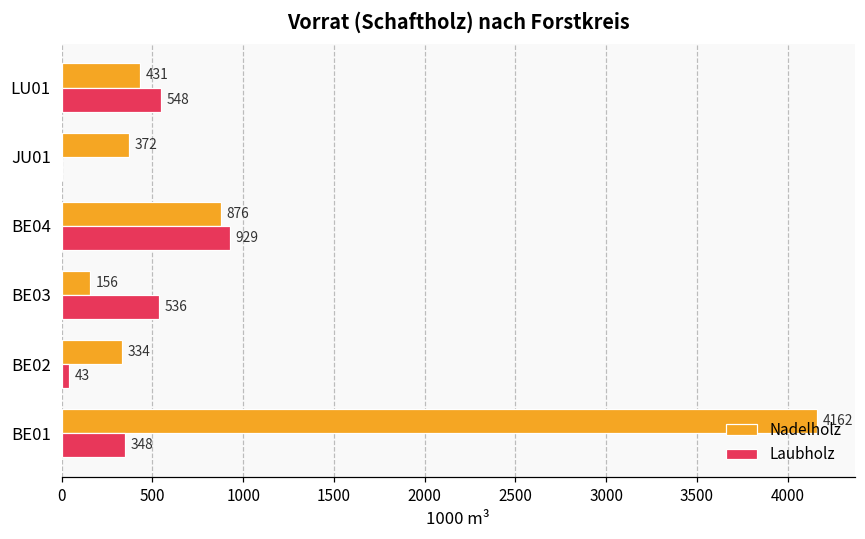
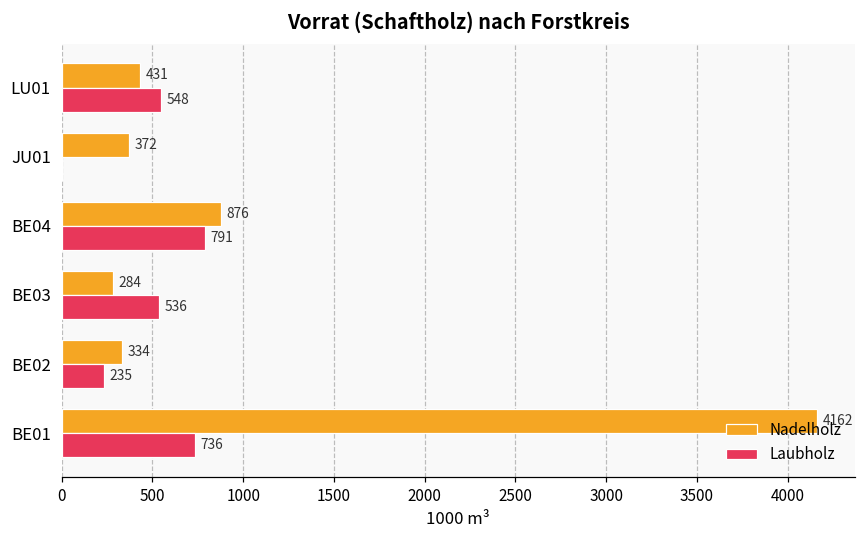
Laubholz, BE04: 929 -> 791
Nadelholz, BE03: 156 -> 284
Laubholz, BE02: 43 -> 235
Laubholz, BE01: 348 -> 736
